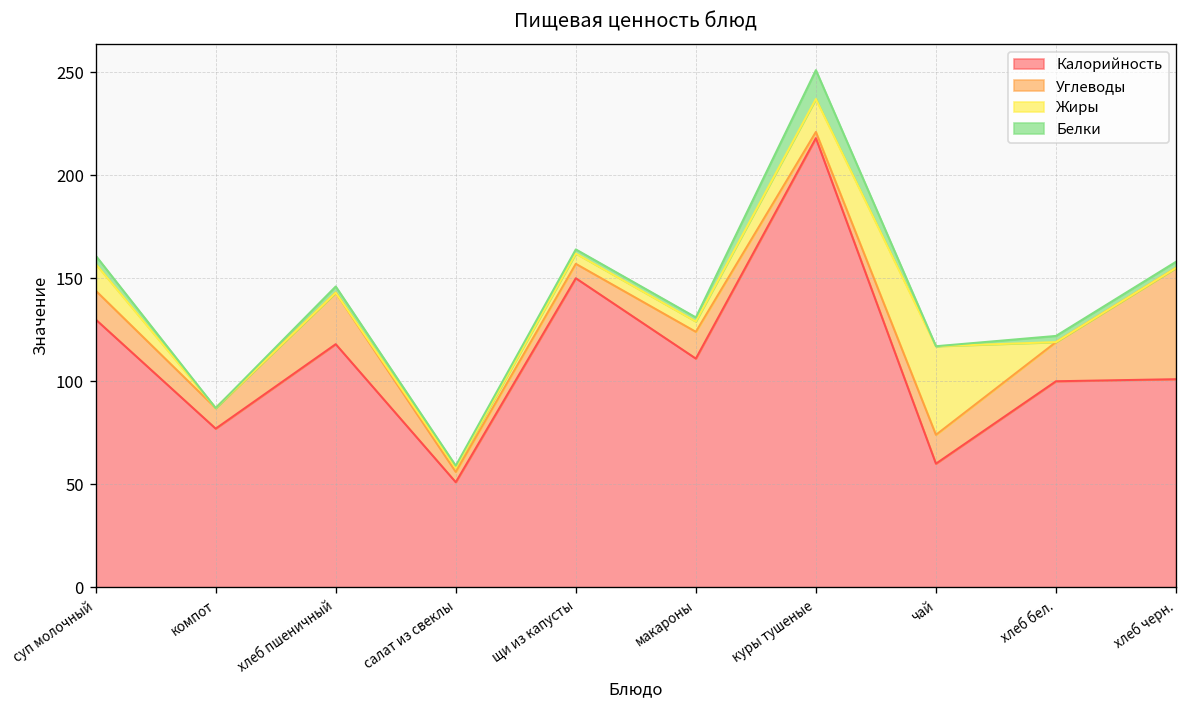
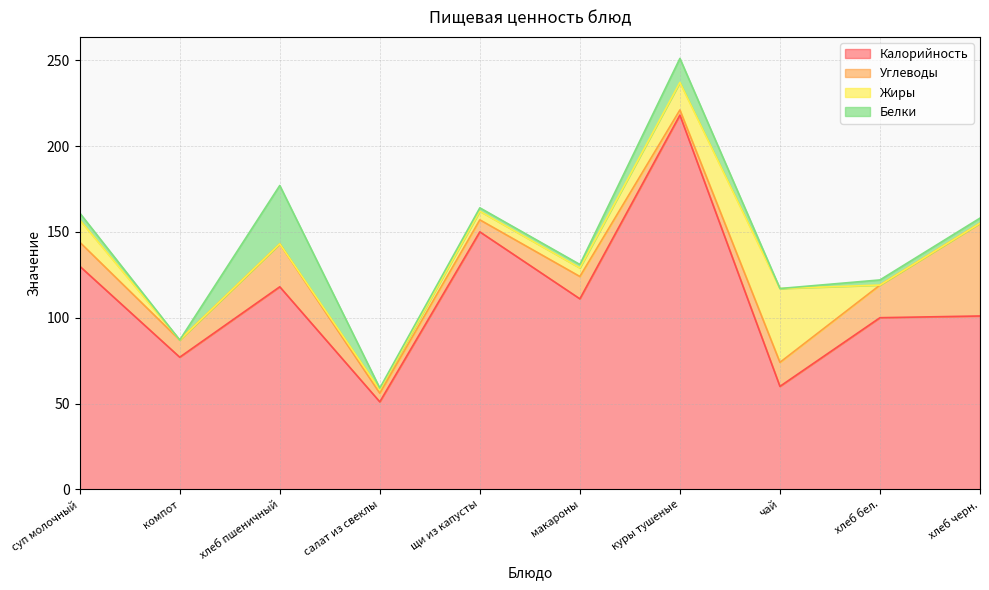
Белки, хлеб пшеничный: 3 -> 34
